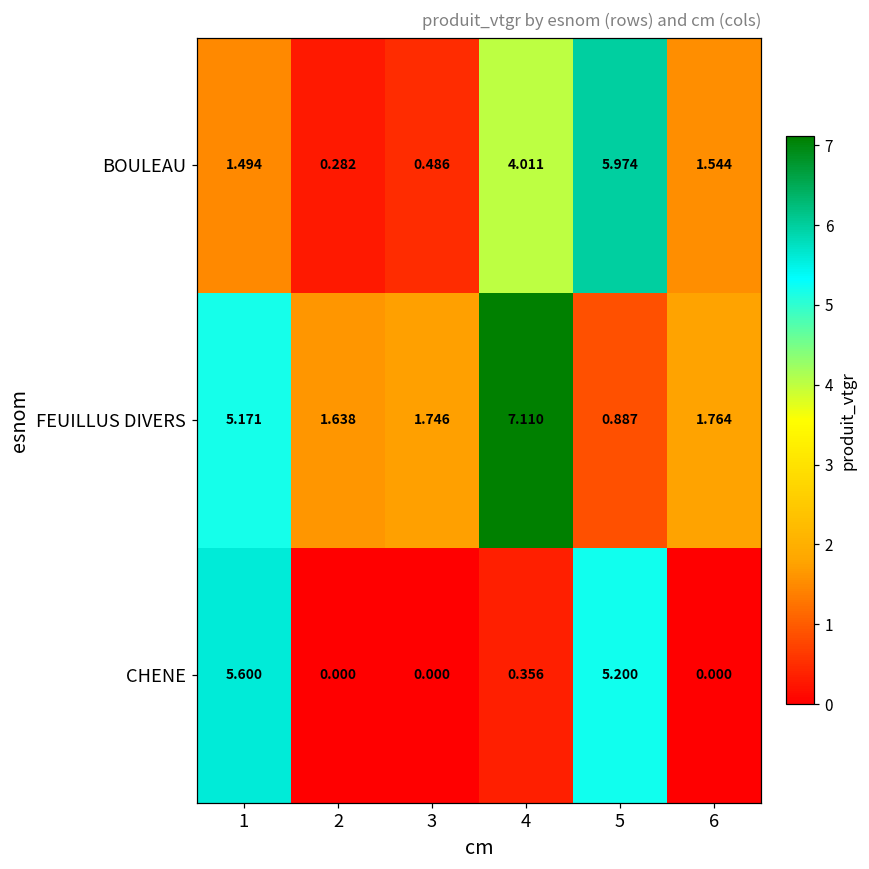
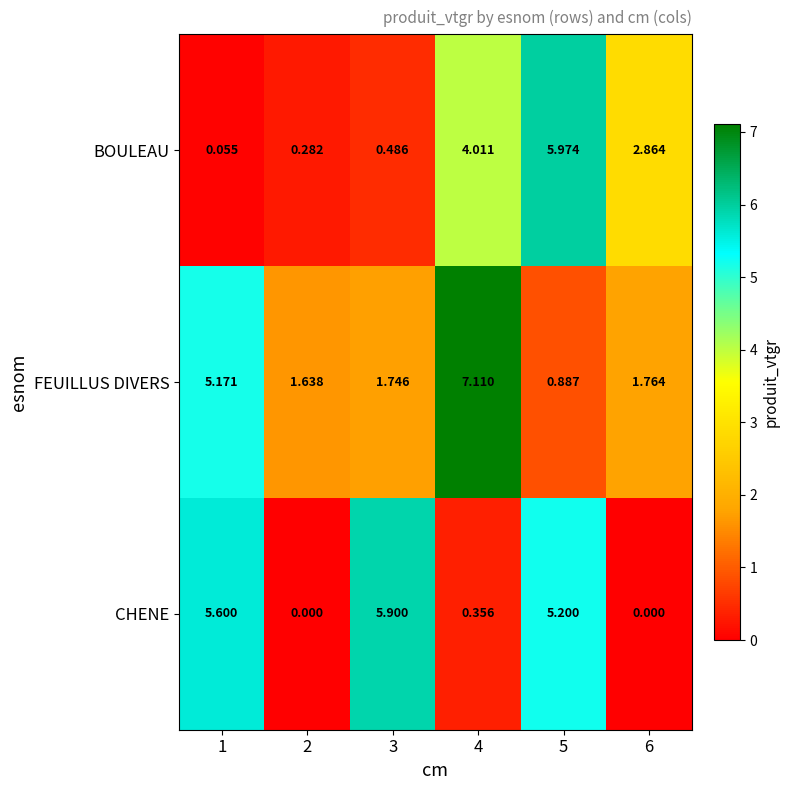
BOULEAU, 1: 1.494 -> 0.055
BOULEAU, 6: 1.544 -> 2.864
CHENE, 3: 0.000 -> 5.900
